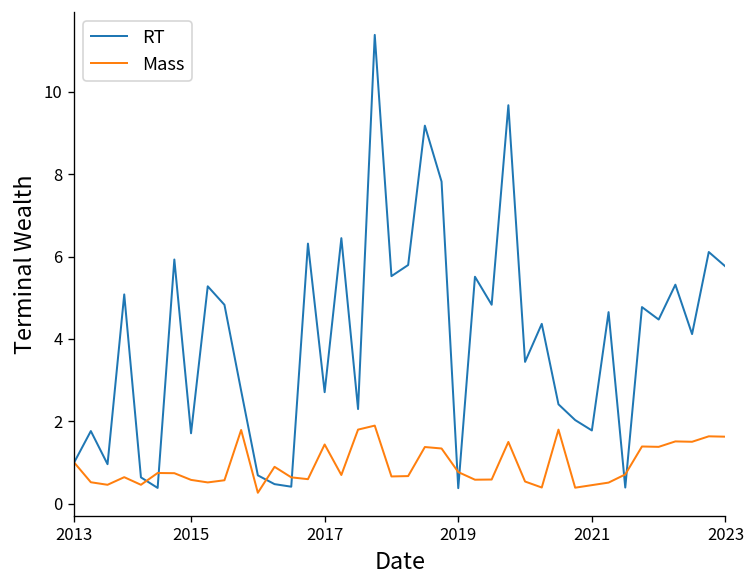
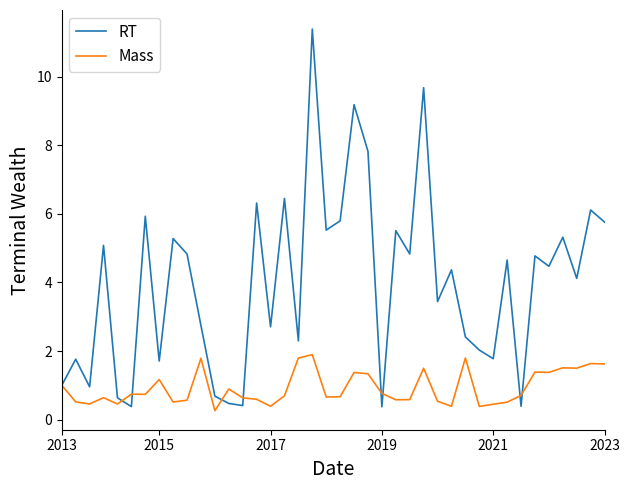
Mass, 2015: 0.6 -> 1.2
Mass, 2017: 1.4 -> 0.4
